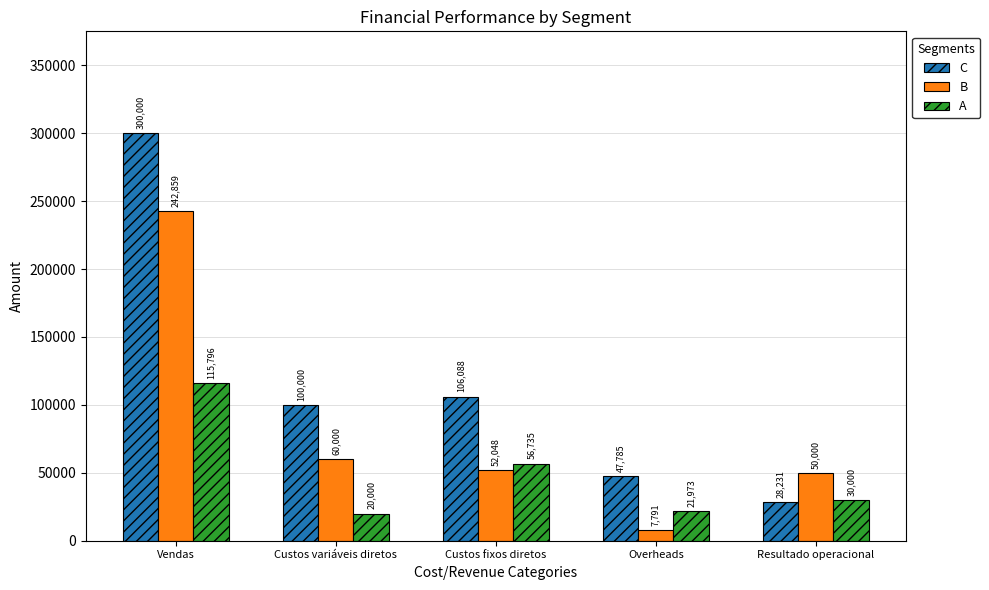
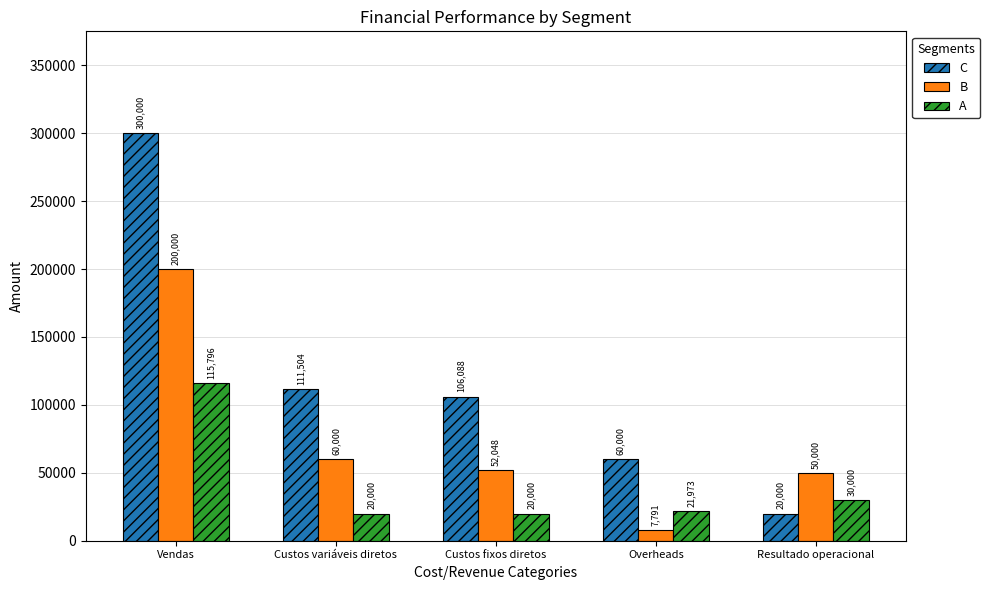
B, Vendas: 242,859 -> 200,000
C, Custos variáveis diretos: 100,000 -> 111,504
A, Custos fixos diretos: 56,735 -> 20,000
C, Overheads: 47,785 -> 60,000
C, Resultado operacional: 28,231 -> 20,000
